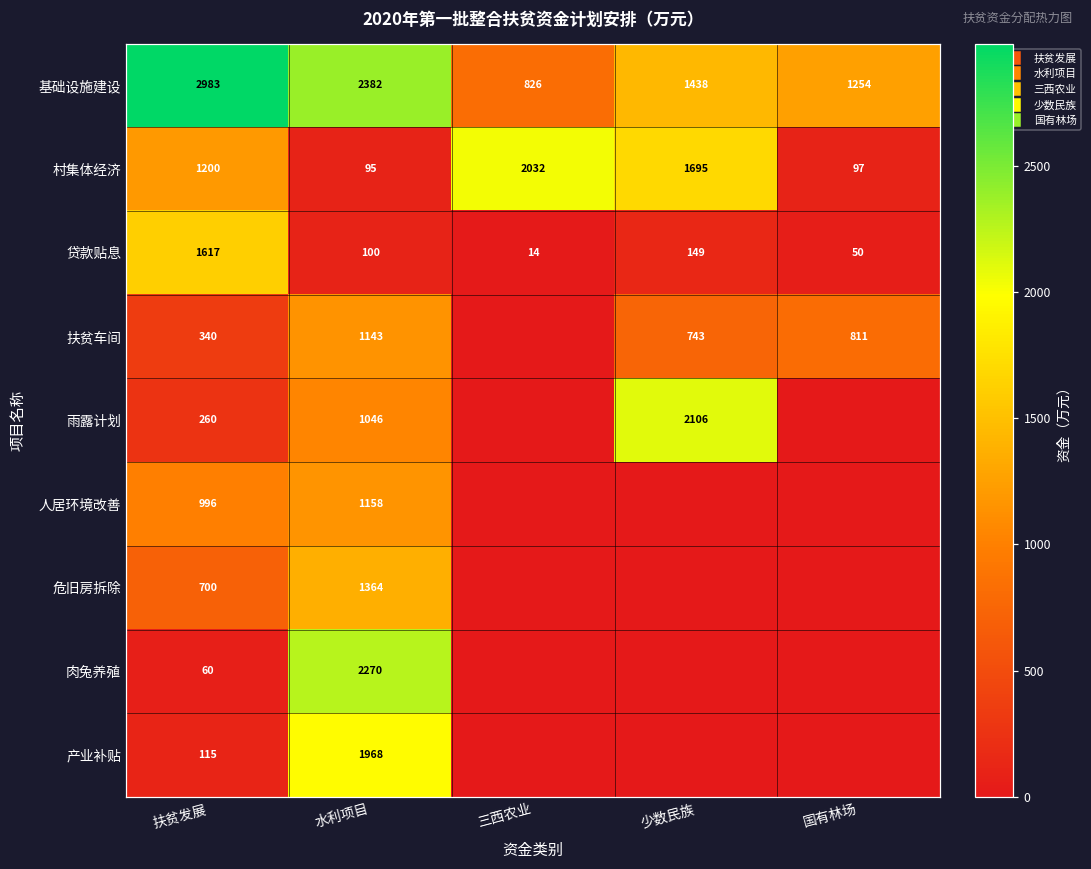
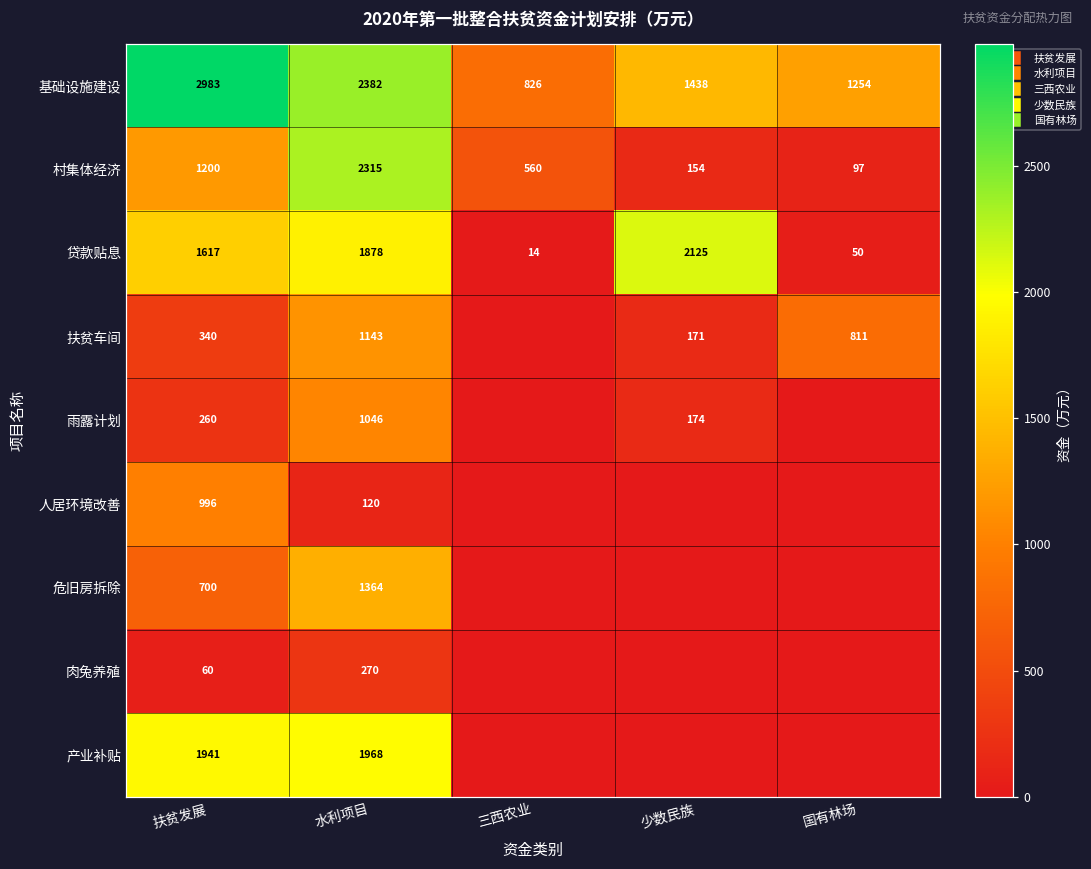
村集体经济, 水利项目: 95 -> 2315
村集体经济, 三西农业: 2032 -> 560
村集体经济, 少数民族: 1695 -> 154
贷款贴息, 水利项目: 100 -> 1878
贷款贴息, 少数民族: 149 -> 2125
扶贫车间, 少数民族: 743 -> 171
雨露计划, 少数民族: 2106 -> 174
人居环境改善, 水利项目: 1158 -> 120
肉兔养殖, 水利项目: 2270 -> 270
产业补贴, 扶贫发展: 115 -> 1941
